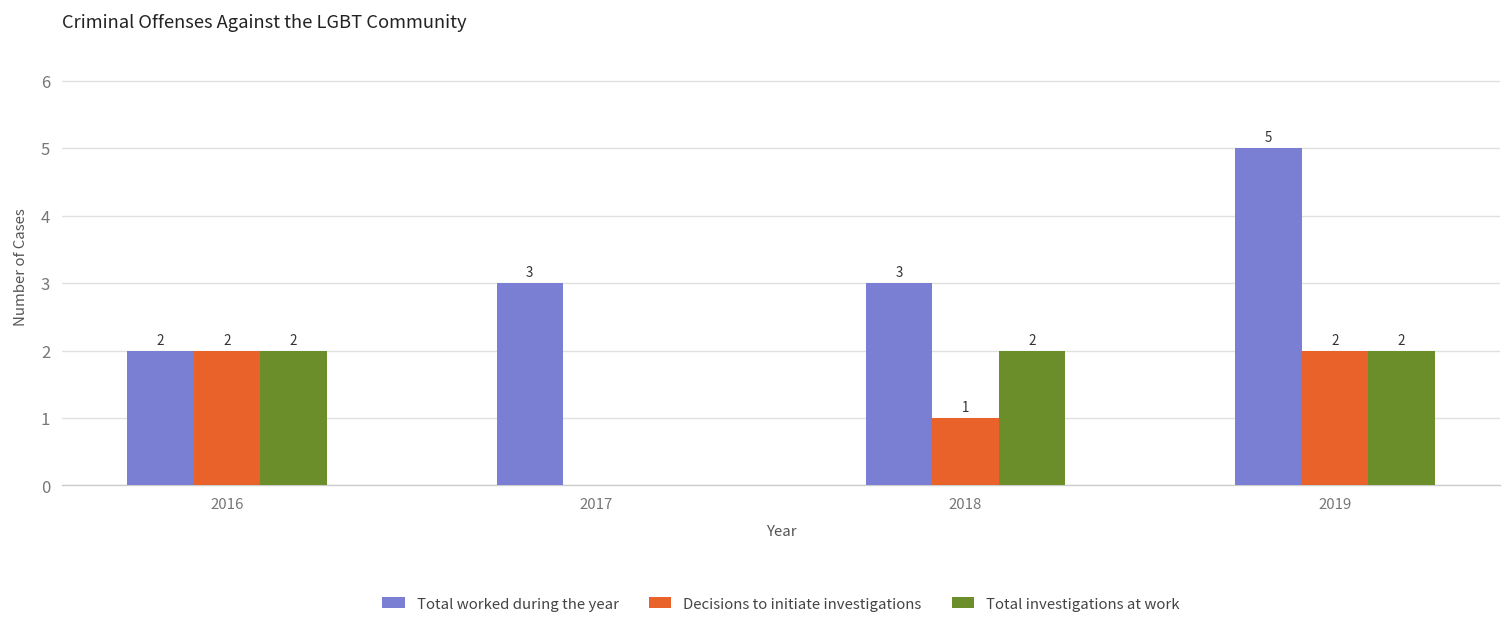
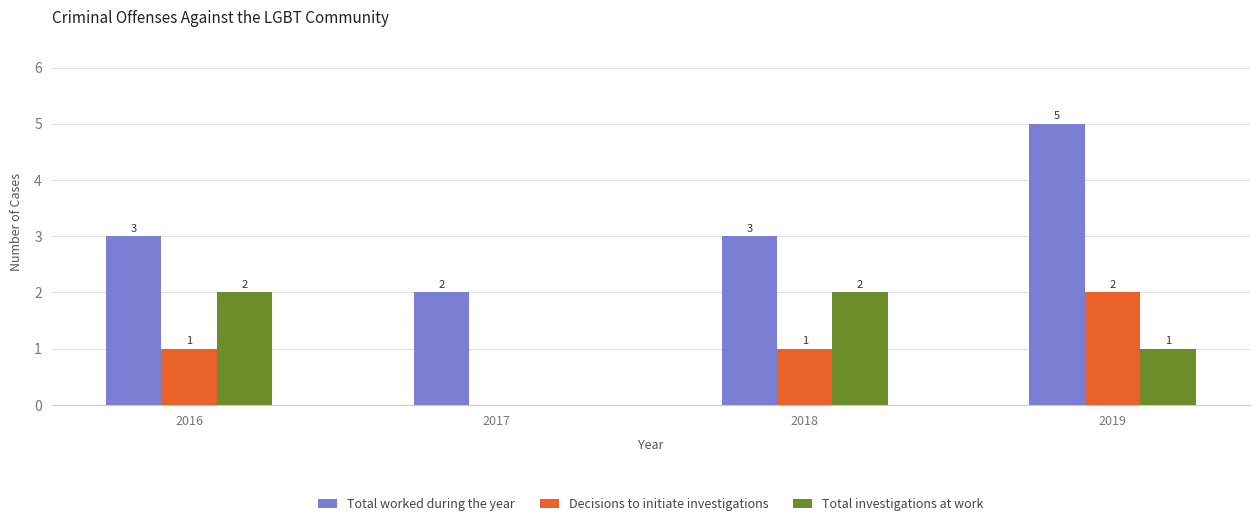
Total worked during the year, 2016: 2 -> 3
Decisions to initiate investigations, 2016: 2 -> 1
Total worked during the year, 2017: 3 -> 2
Total investigations at work, 2019: 2 -> 1
